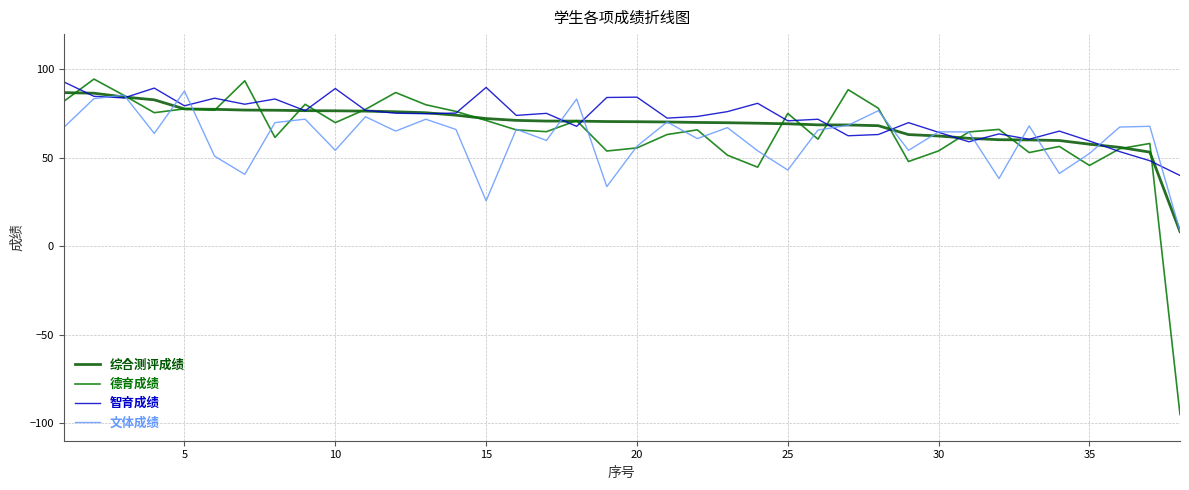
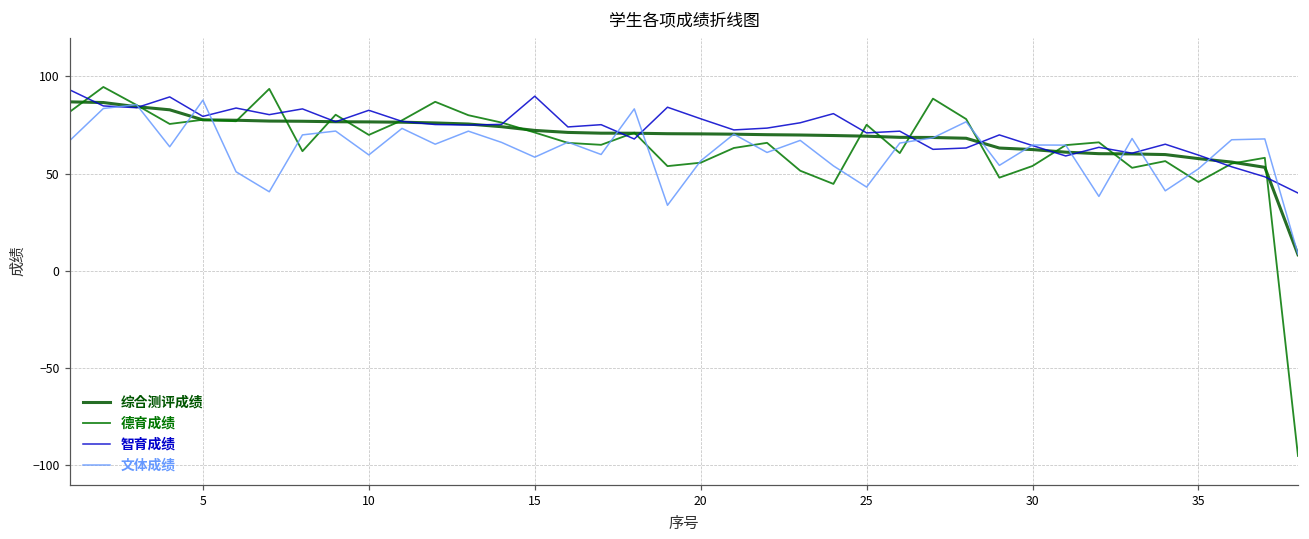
智育成绩, 10: 89 -> 83
文体成绩, 10: 54 -> 60
文体成绩, 15: 26 -> 58
智育成绩, 20: 84 -> 78
